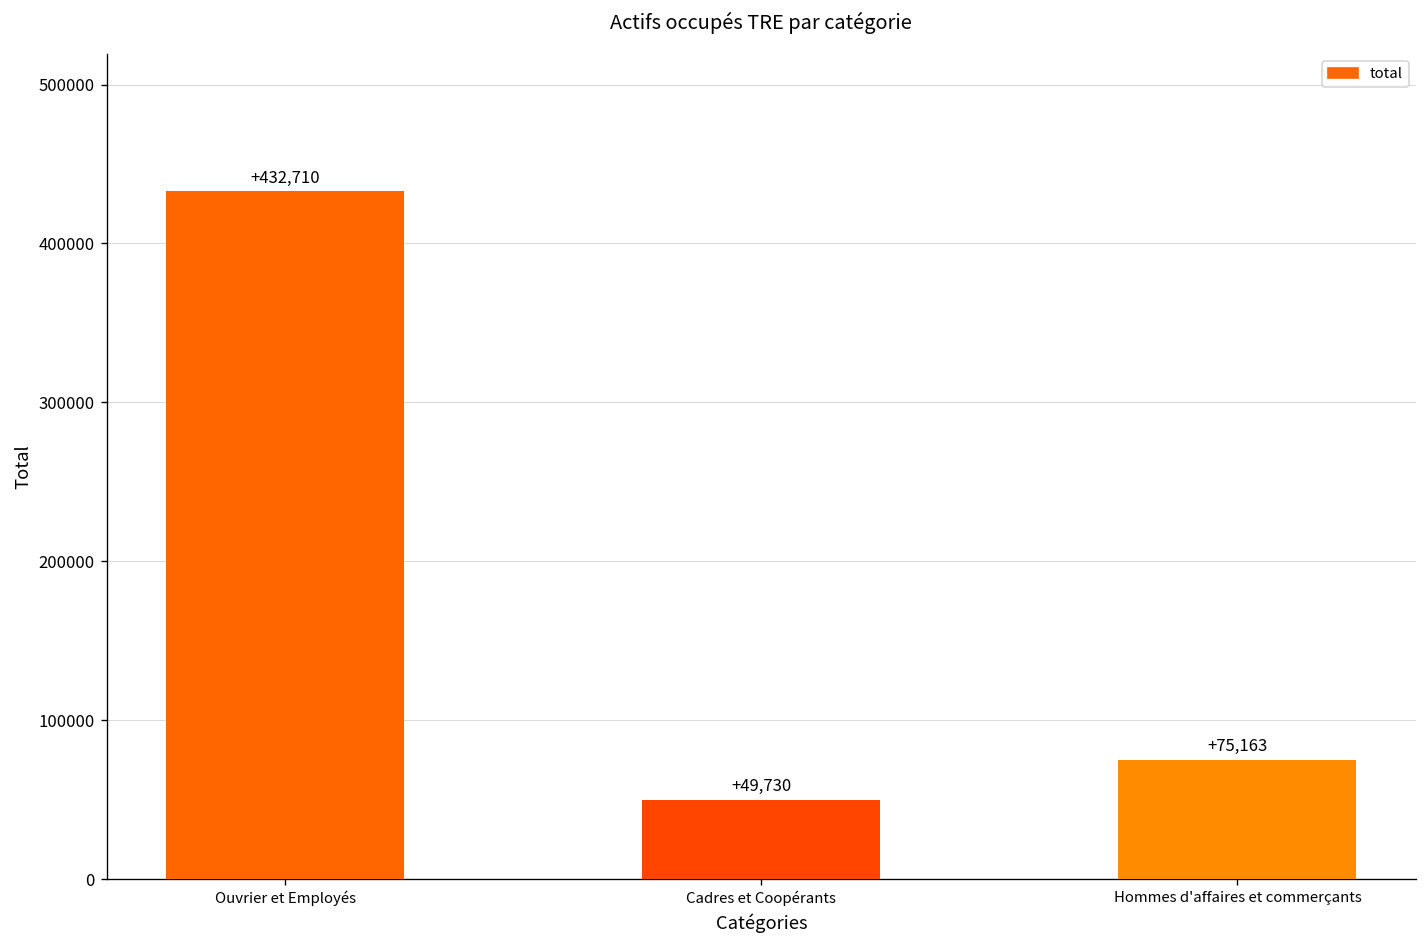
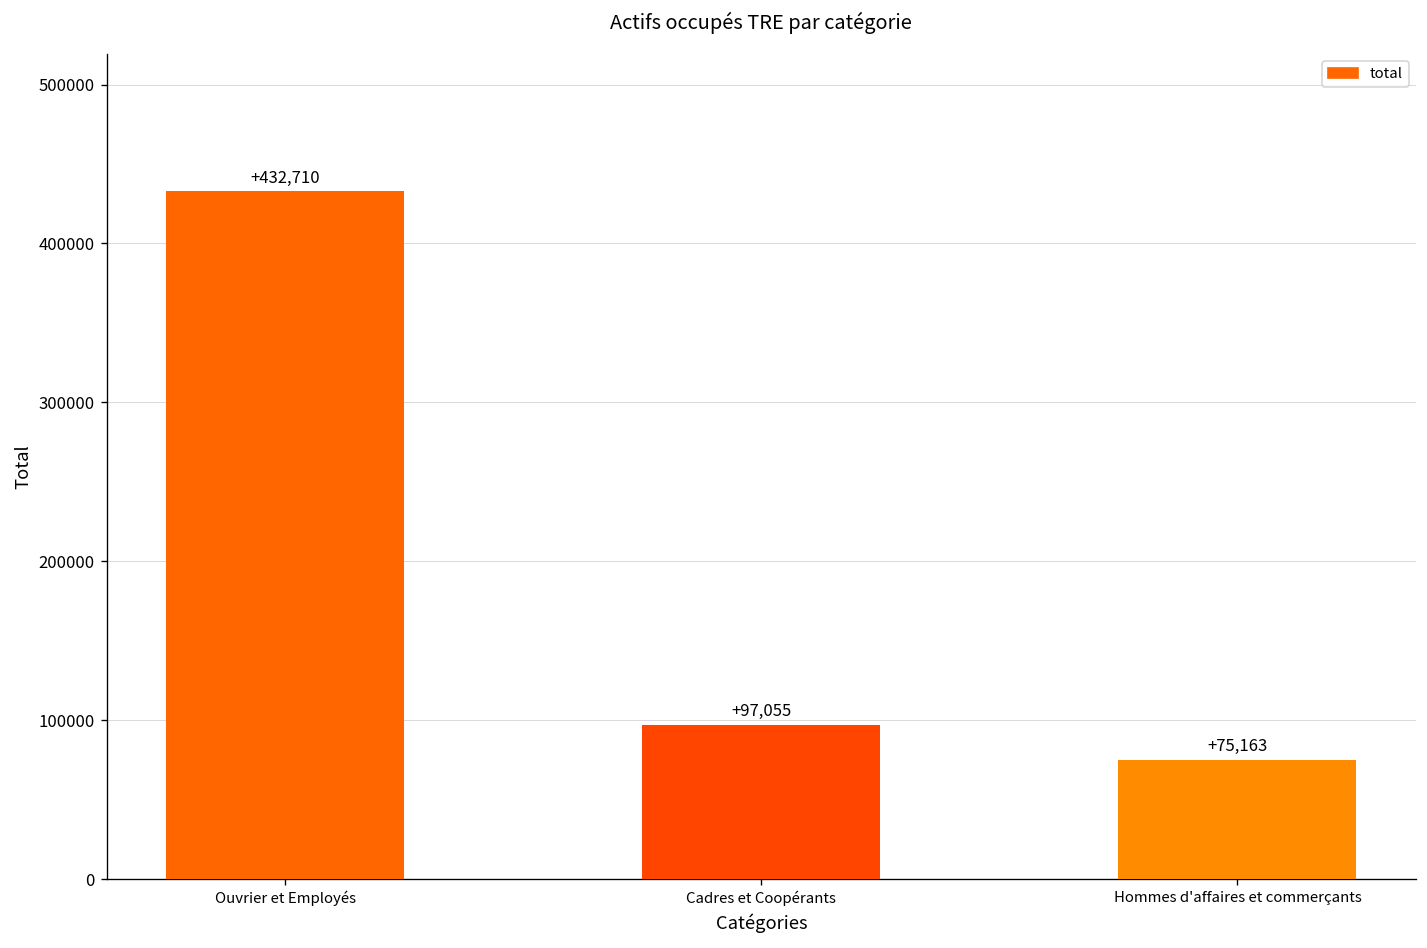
Cadres et Coopérants: +49,730 -> +97,055
